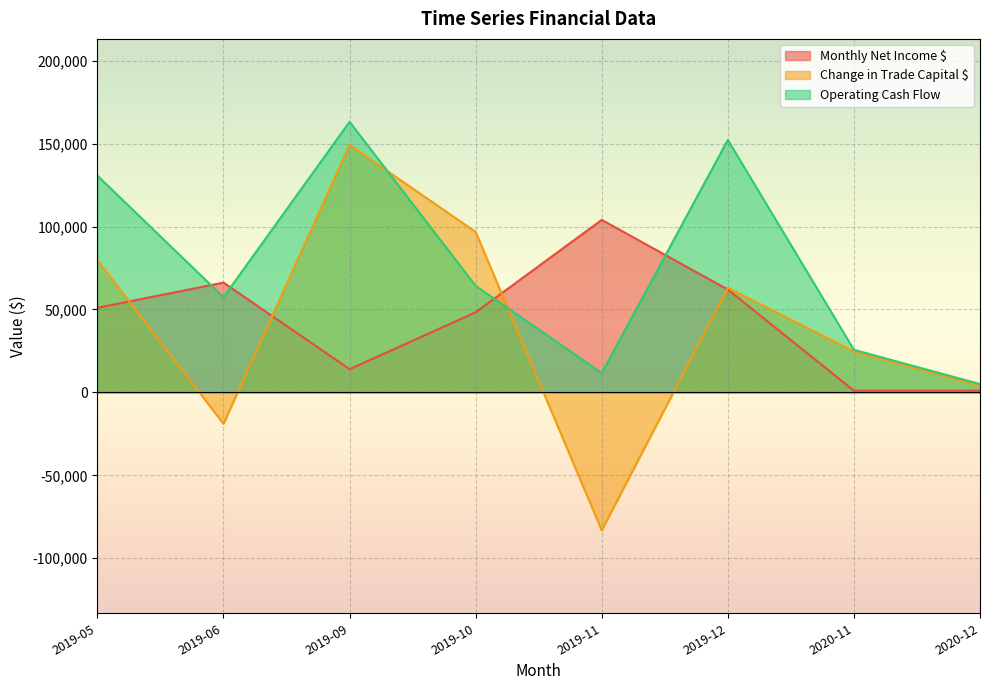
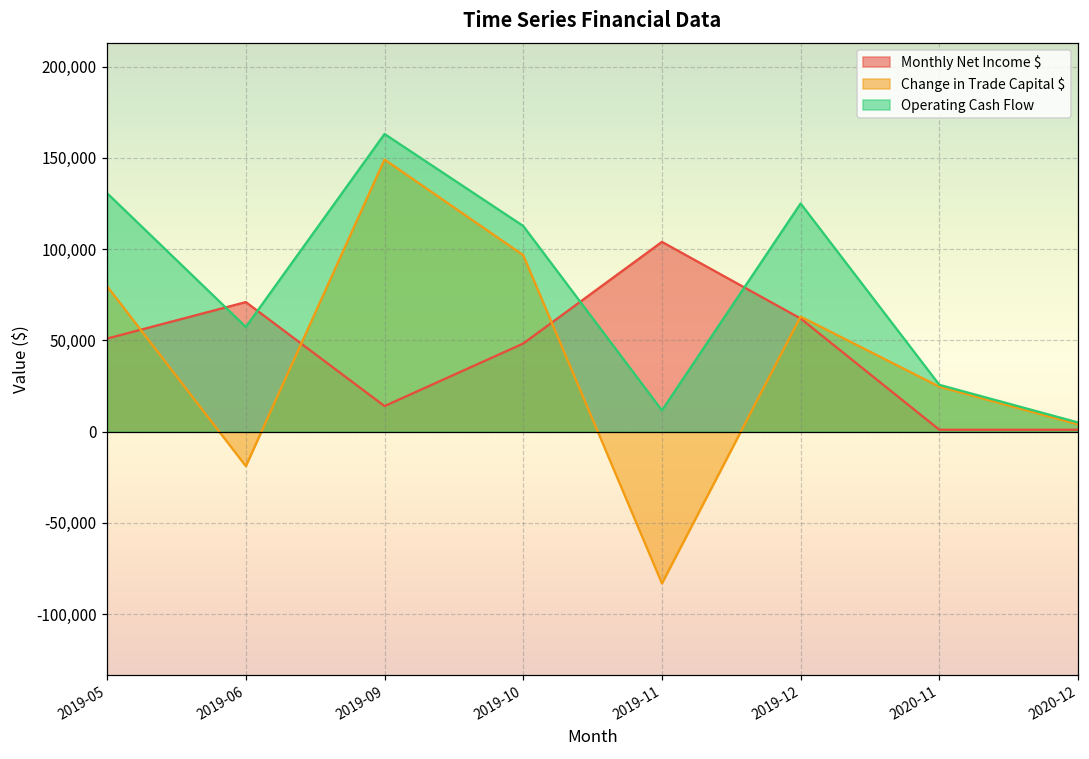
Monthly Net Income $, 2019-06: 66,000 -> 71,000
Operating Cash Flow, 2019-10: 64,000 -> 113,000
Operating Cash Flow, 2019-12: 152,000 -> 125,000
